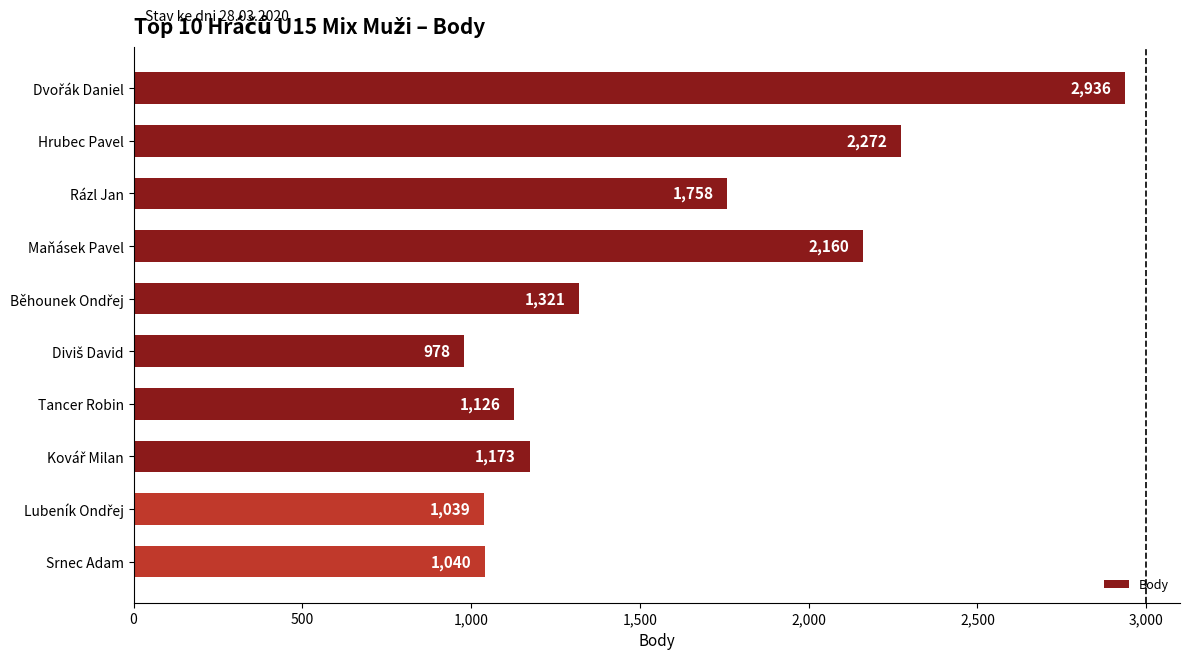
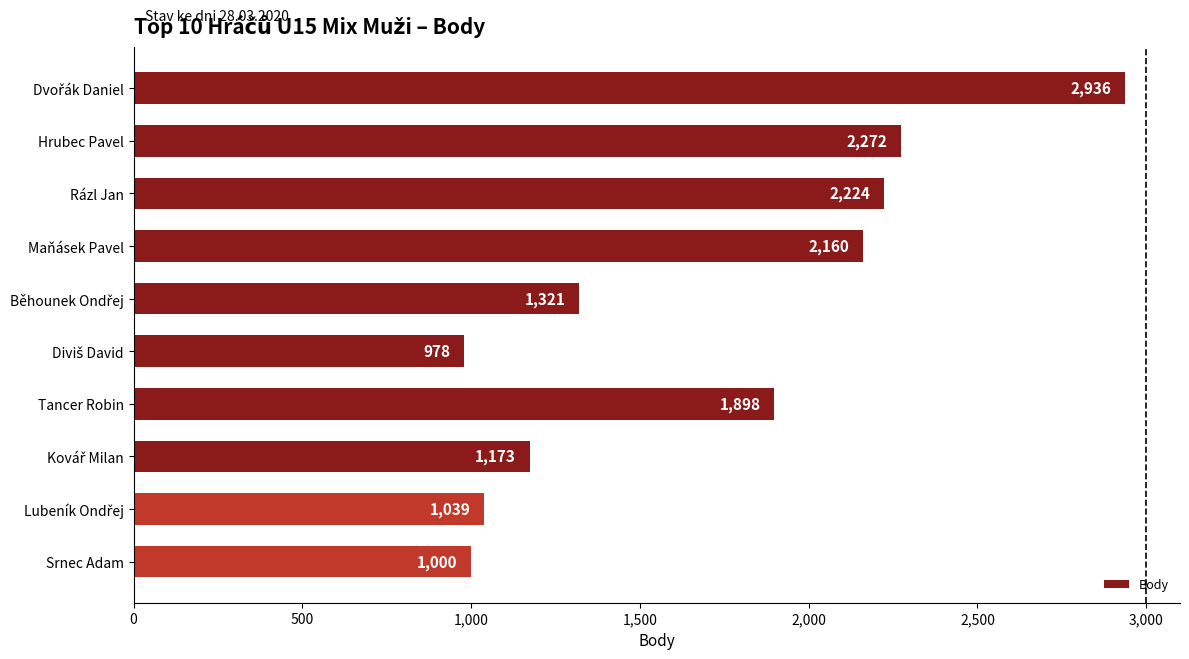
Rázl Jan: 1,758 -> 2,224
Tancer Robin: 1,126 -> 1,898
Srnec Adam: 1,040 -> 1,000
